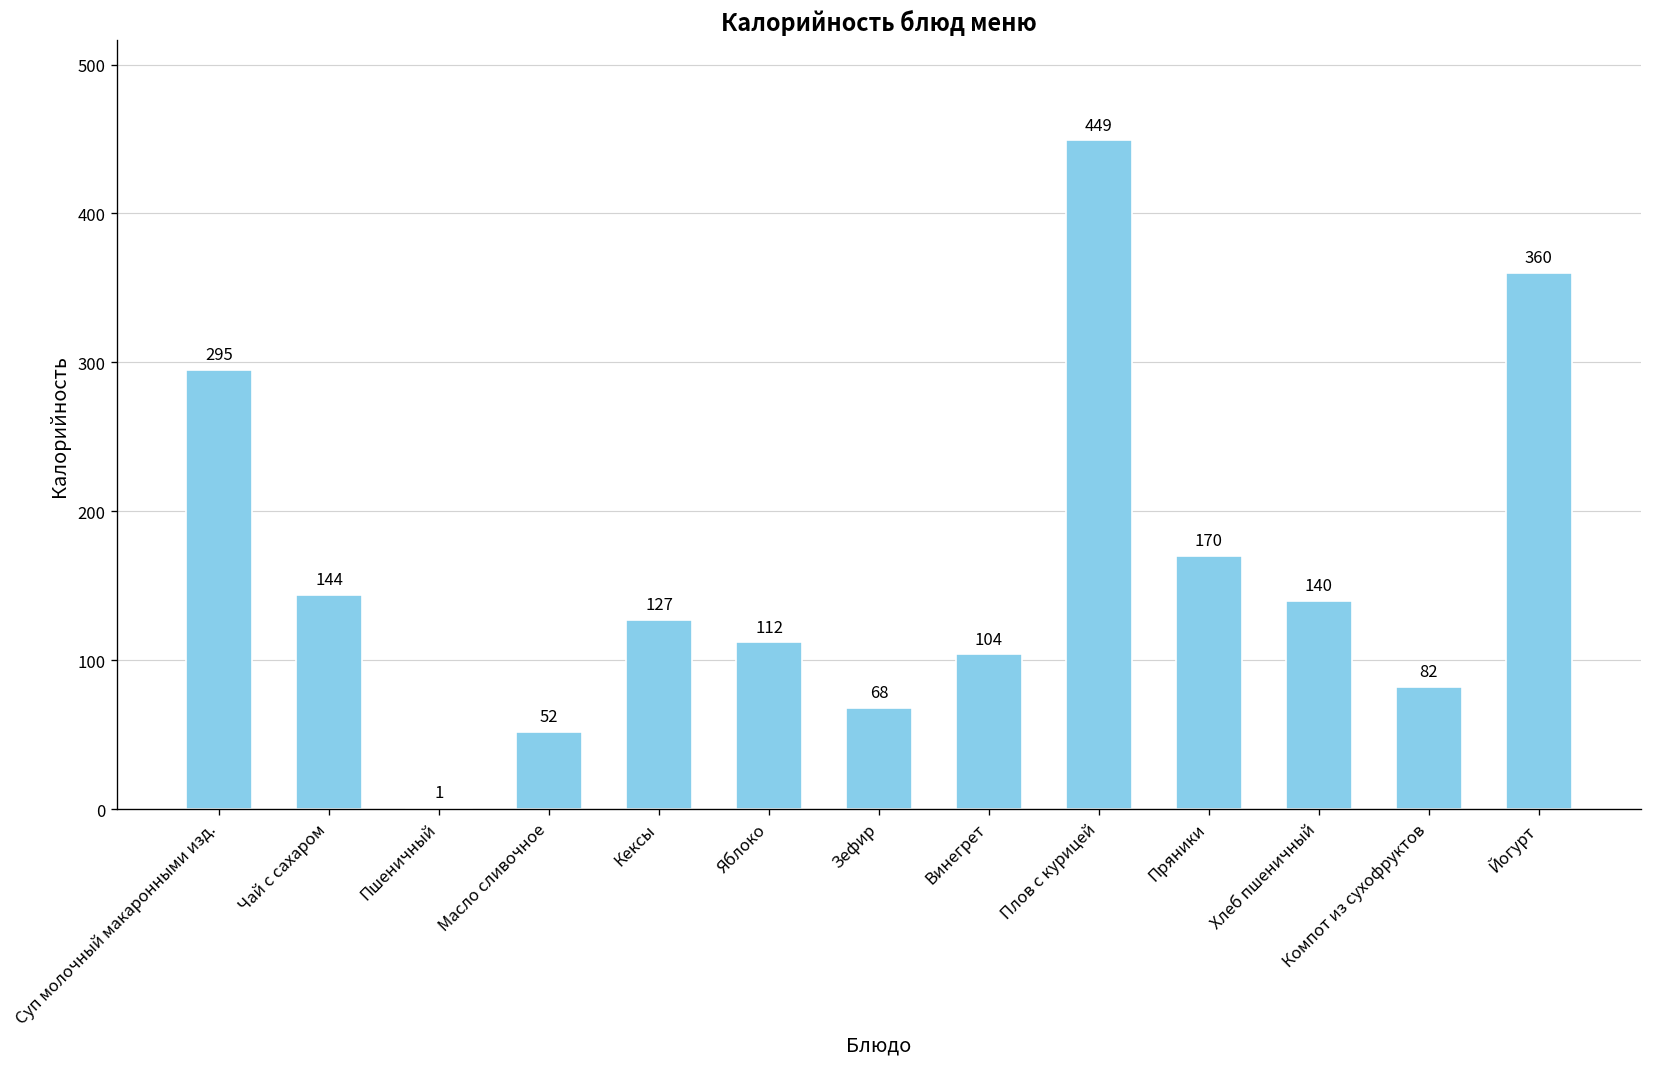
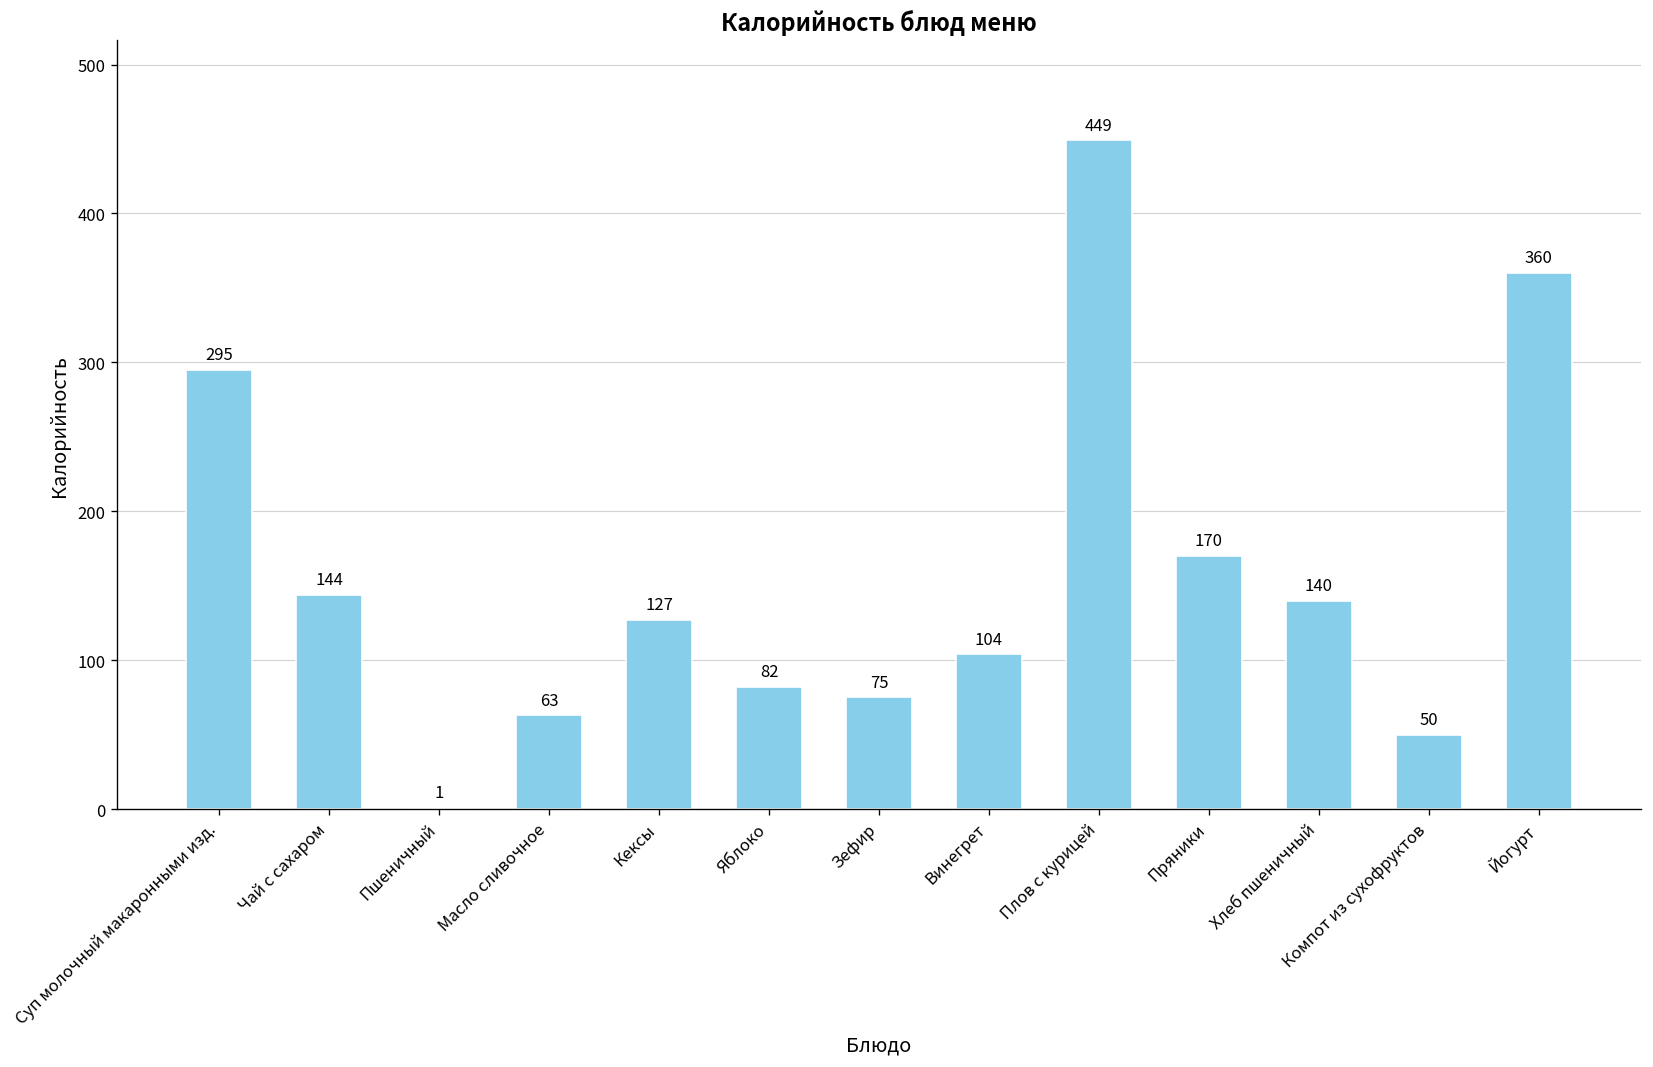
Масло сливочное: 52 -> 63
Яблоко: 112 -> 82
Зефир: 68 -> 75
Компот из сухофруктов: 82 -> 50
